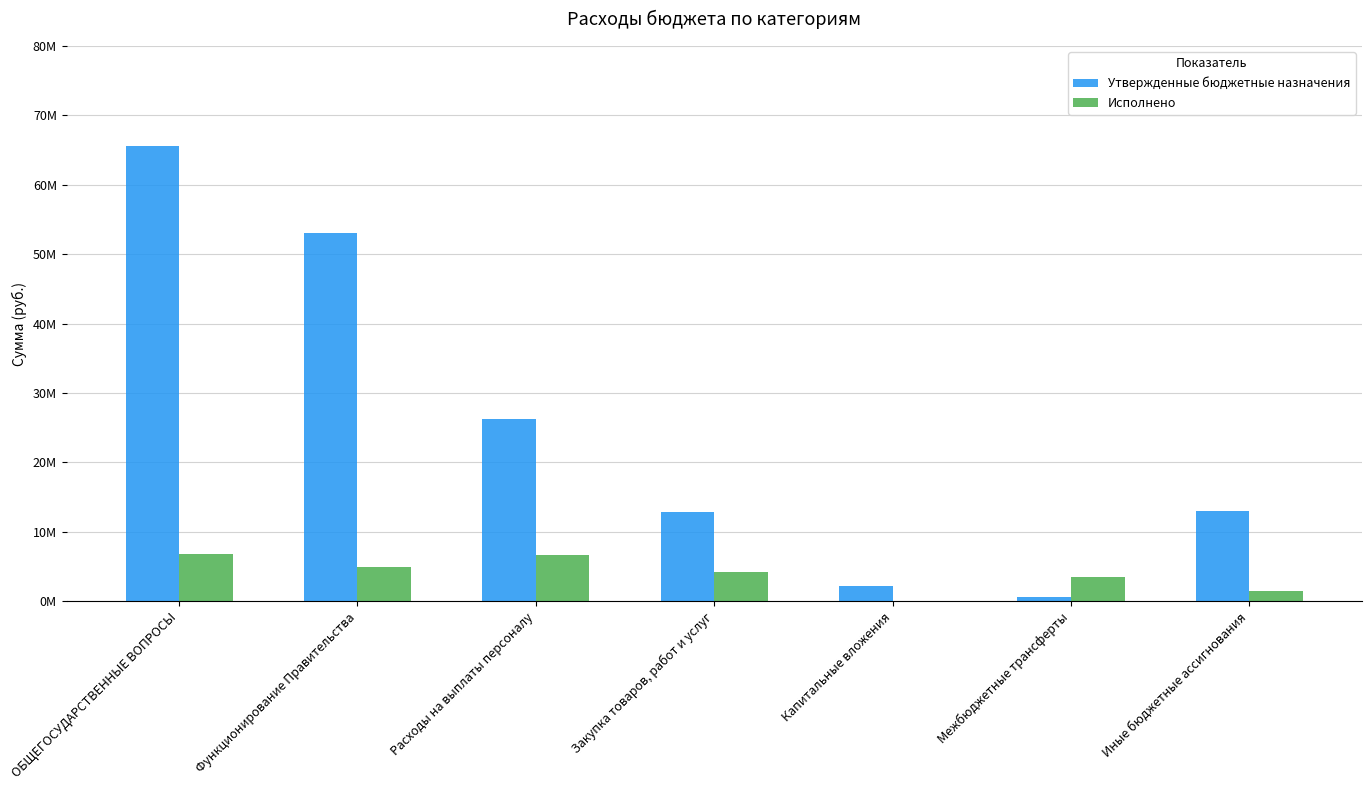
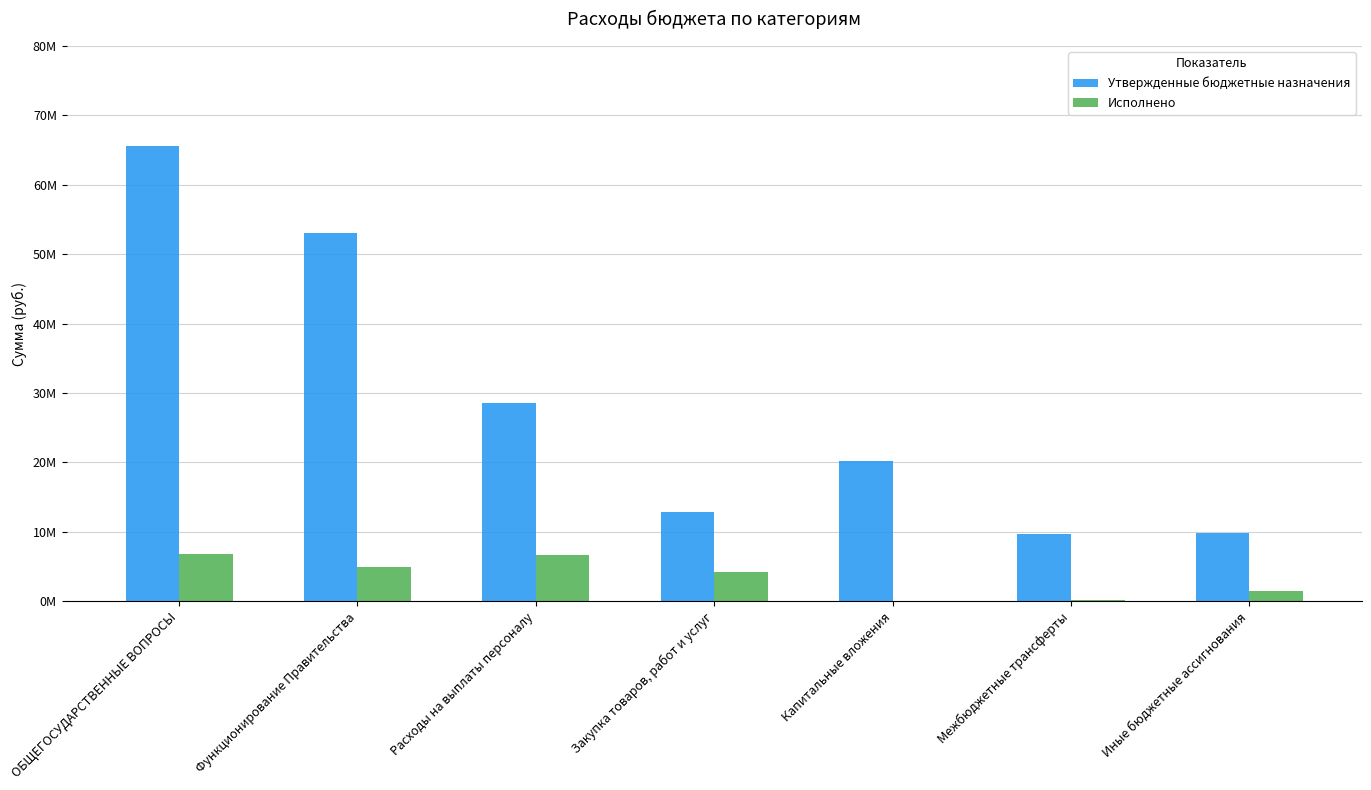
Утвержденные бюджетные назначения, Расходы на выплаты персоналу: 26000000 -> 29000000
Утвержденные бюджетные назначения, Капитальные вложения: 2000000 -> 20000000
Утвержденные бюджетные назначения, Межбюджетные трансферты: 1000000 -> 10000000
Исполнено, Межбюджетные трансферты: 4000000 -> 0
Утвержденные бюджетные назначения, Иные бюджетные ассигнования: 13000000 -> 10000000
